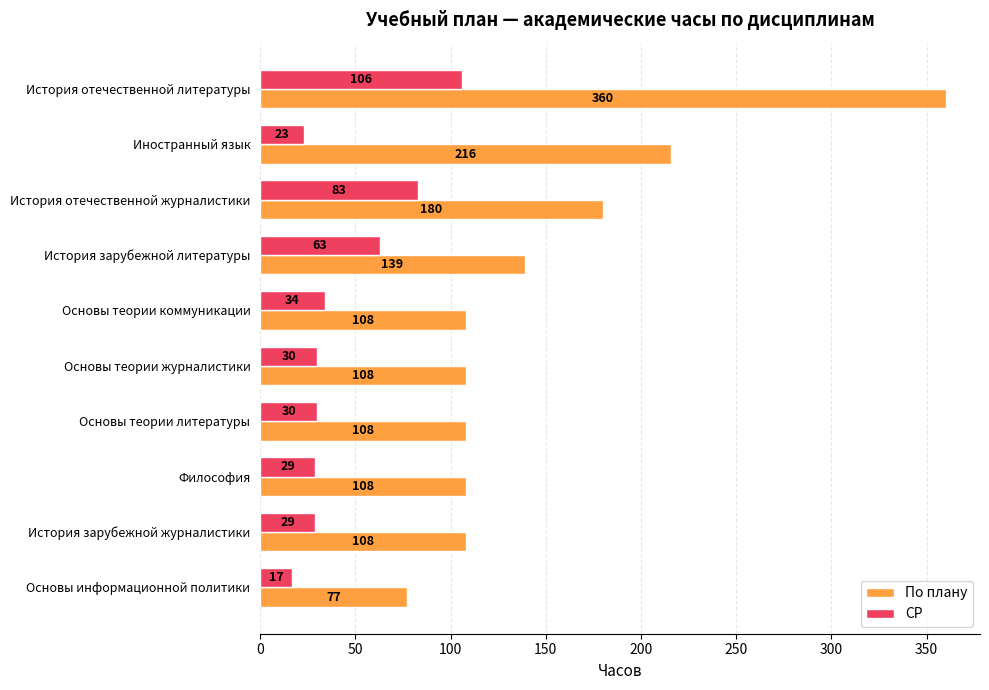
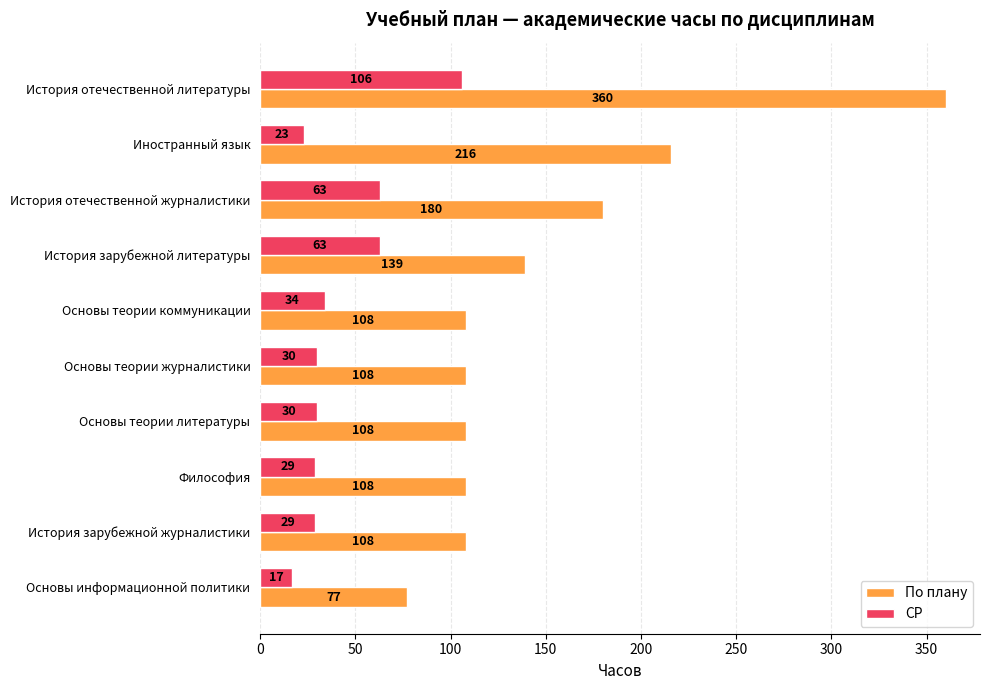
СР, История отечественной журналистики: 83 -> 63
